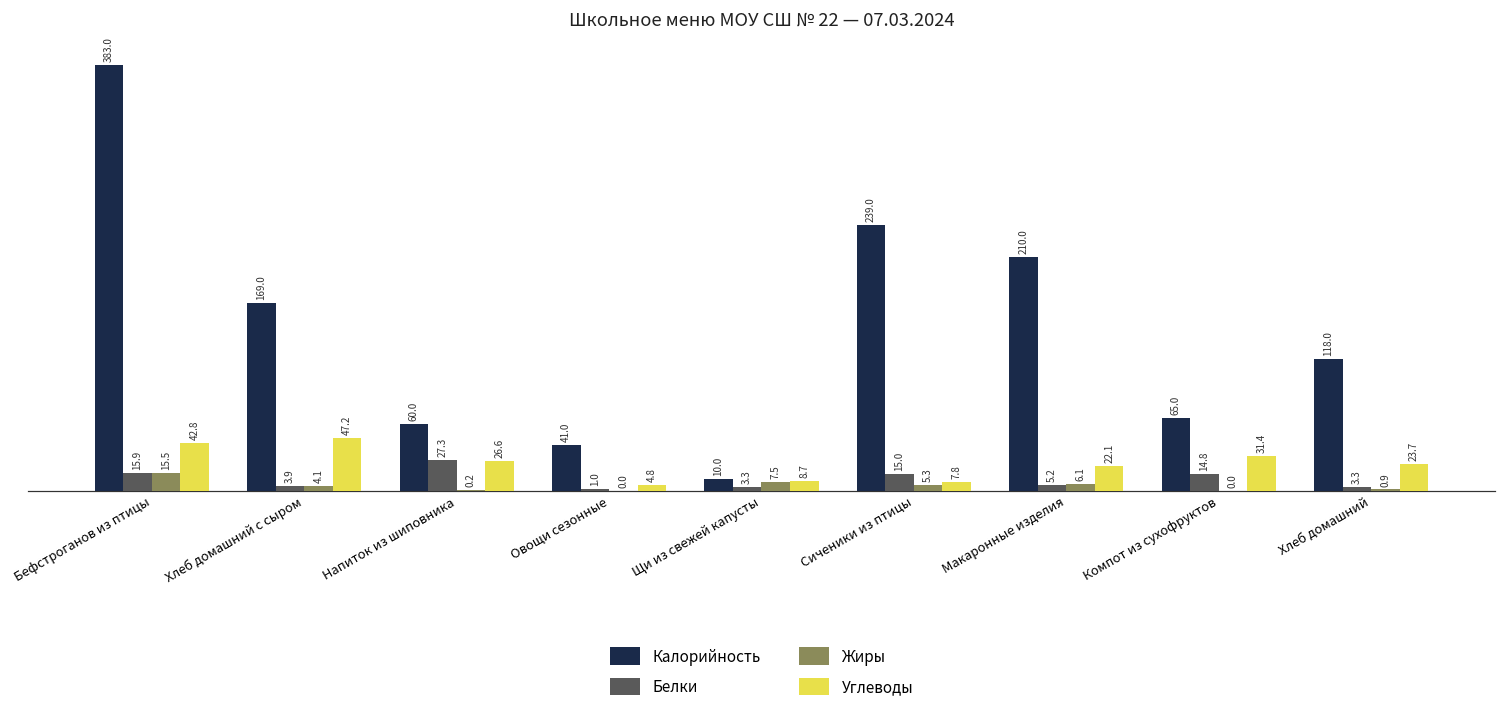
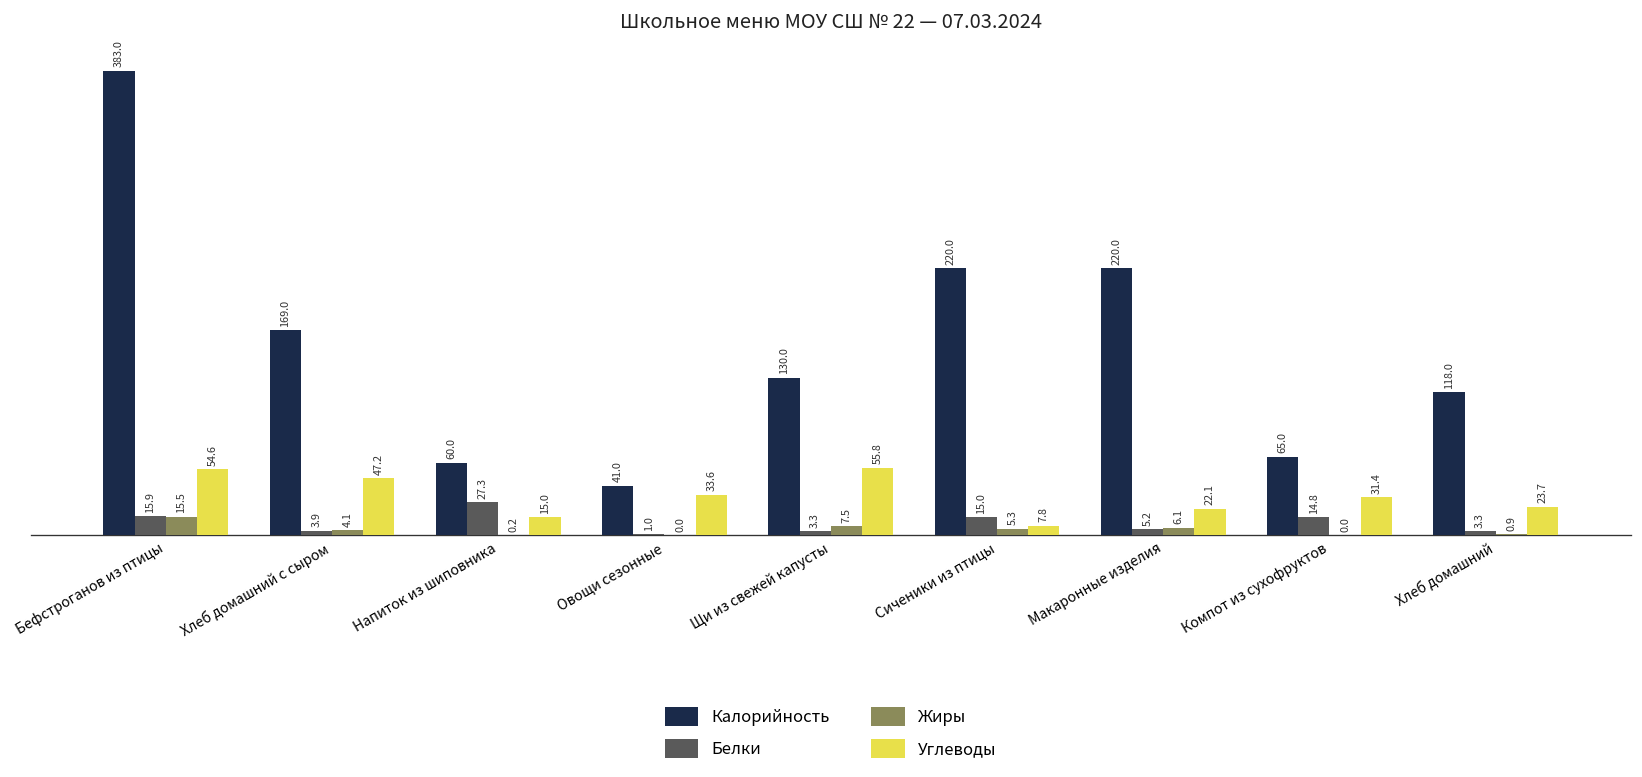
Углеводы, Бефстроганов из птицы: 42.8 -> 54.6
Углеводы, Напиток из шиповника: 26.6 -> 15.0
Углеводы, Овощи сезонные: 4.8 -> 33.6
Калорийность, Щи из свежей капусты: 10.0 -> 130.0
Углеводы, Щи из свежей капусты: 8.7 -> 55.8
Калорийность, Сиченики из птицы: 239.0 -> 220.0
Калорийность, Макаронные изделия: 210.0 -> 220.0
